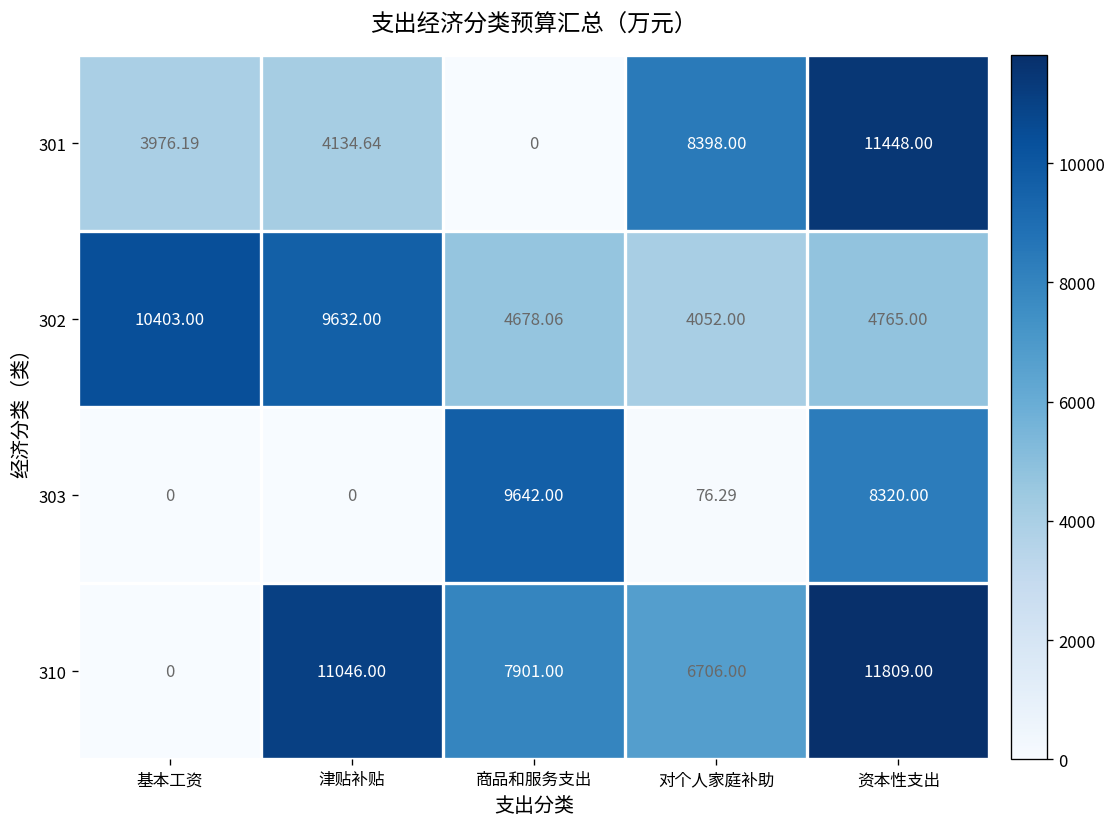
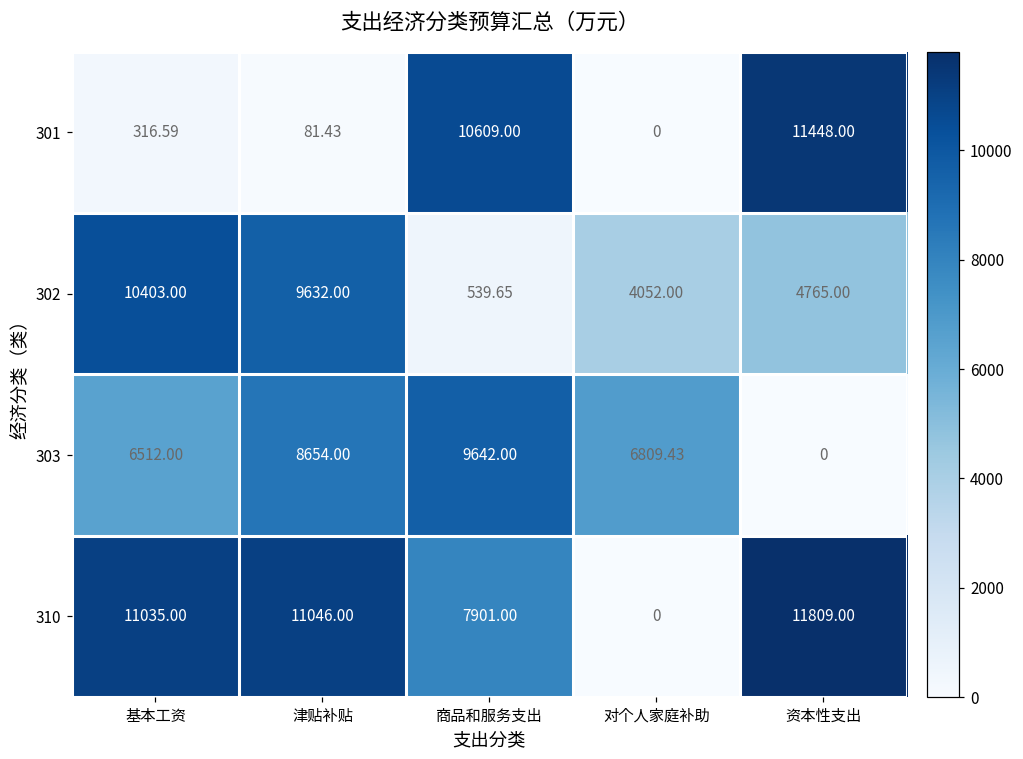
301, 基本工资: 3976.19 -> 316.59
301, 津贴补贴: 4134.64 -> 81.43
301, 商品和服务支出: 0 -> 10609.00
301, 对个人家庭补助: 8398.00 -> 0
302, 商品和服务支出: 4678.06 -> 539.65
303, 基本工资: 0 -> 6512.00
303, 津贴补贴: 0 -> 8654.00
303, 对个人家庭补助: 76.29 -> 6809.43
303, 资本性支出: 8320.00 -> 0
310, 基本工资: 0 -> 11035.00
310, 对个人家庭补助: 6706.00 -> 0
